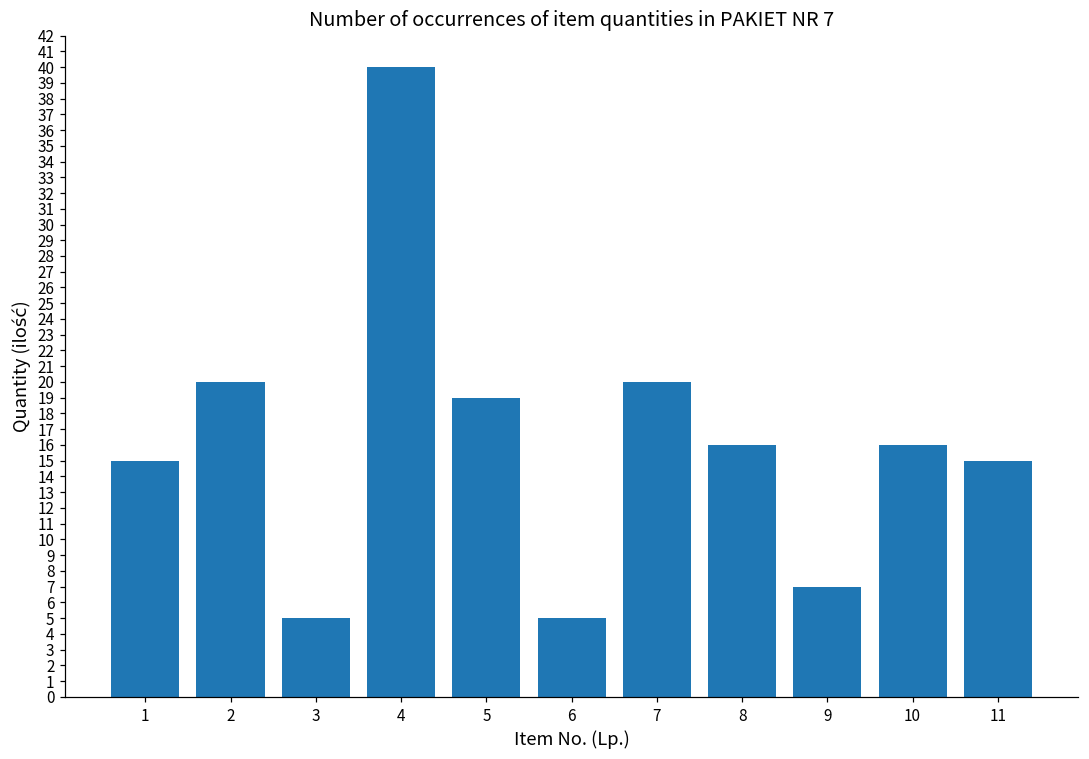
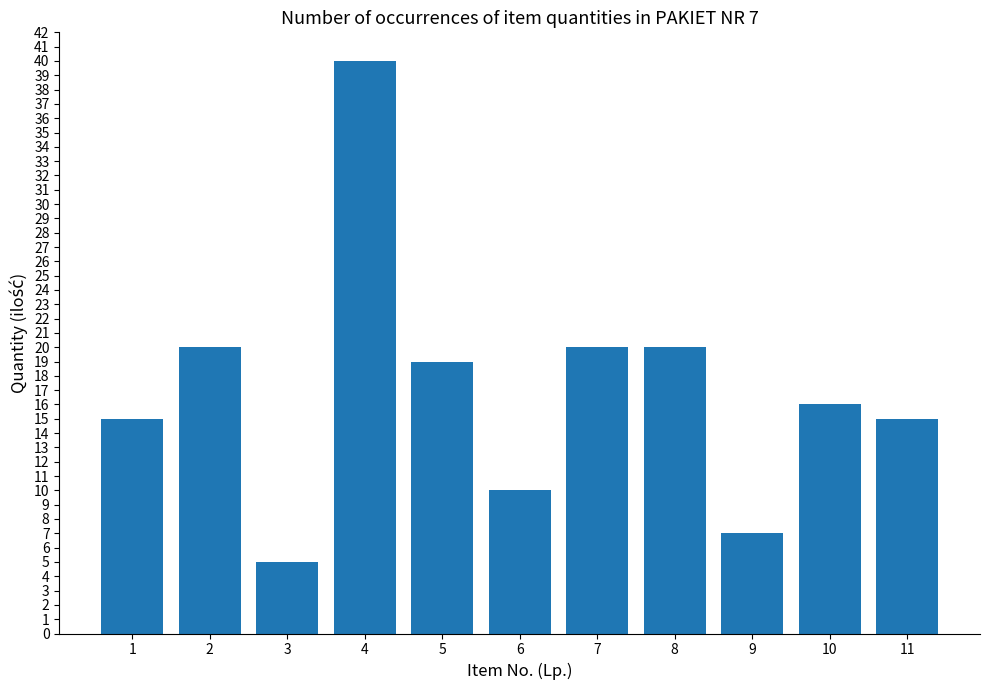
6: 5 -> 10
8: 16 -> 20
